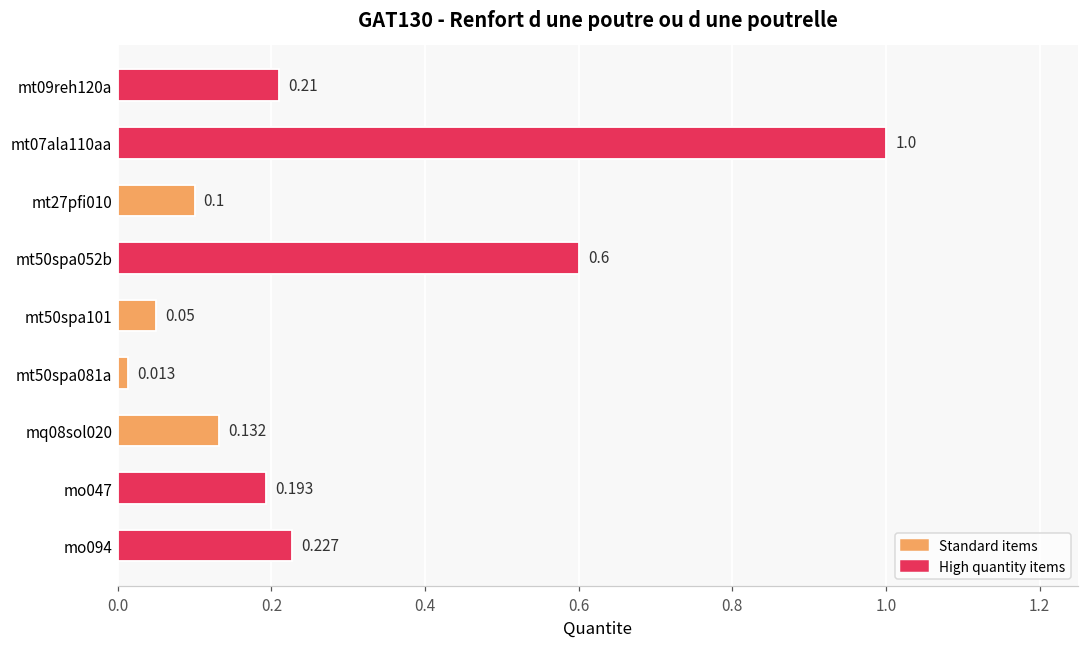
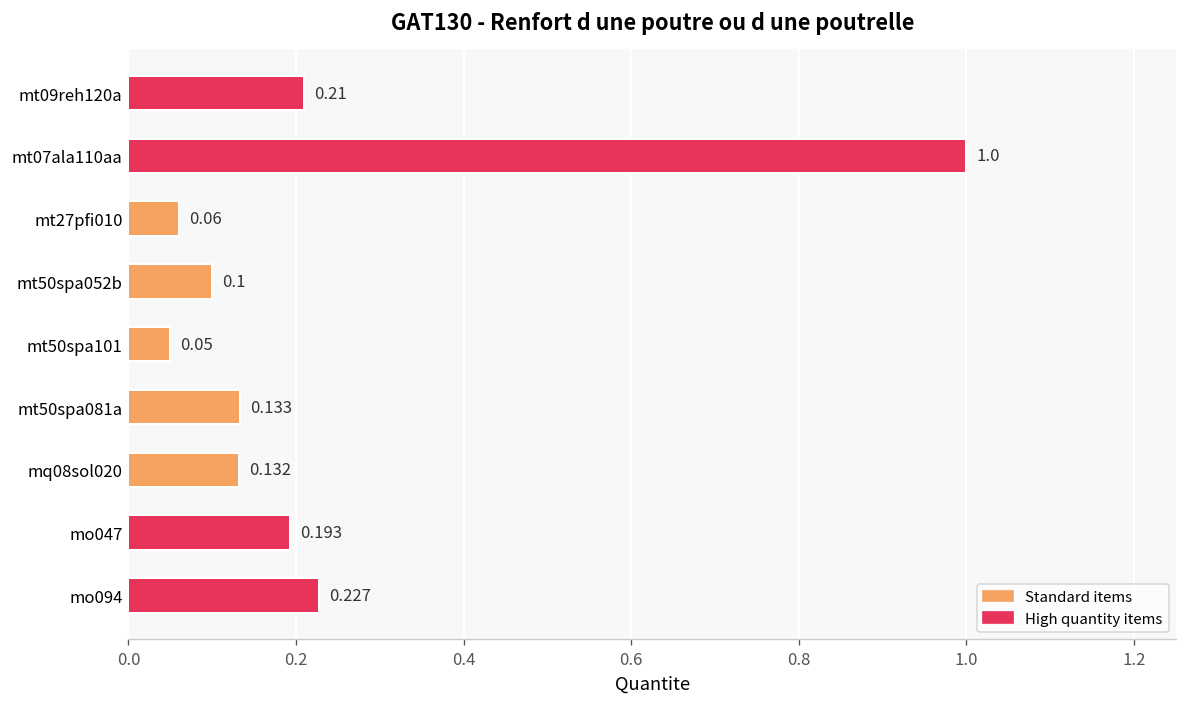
mt27pfi010: 0.1 -> 0.06
mt50spa052b: 0.6 -> 0.1
mt50spa081a: 0.013 -> 0.133
